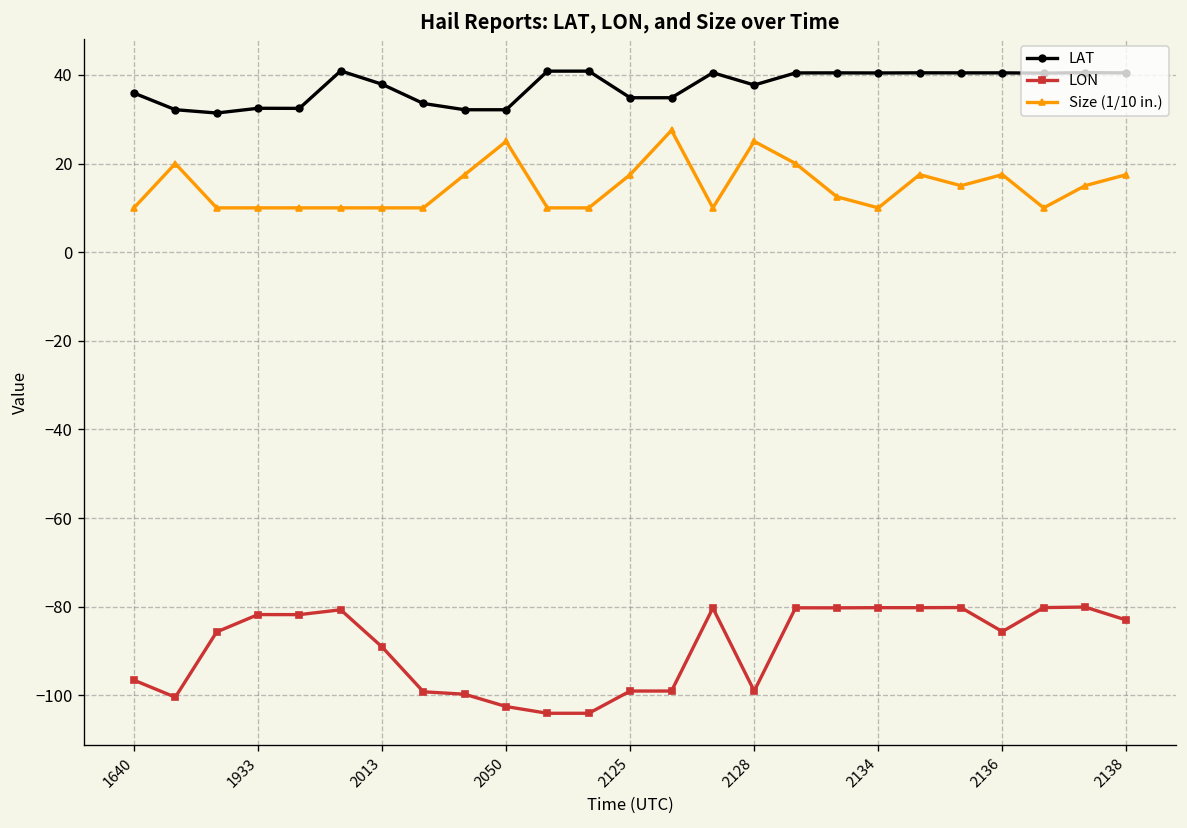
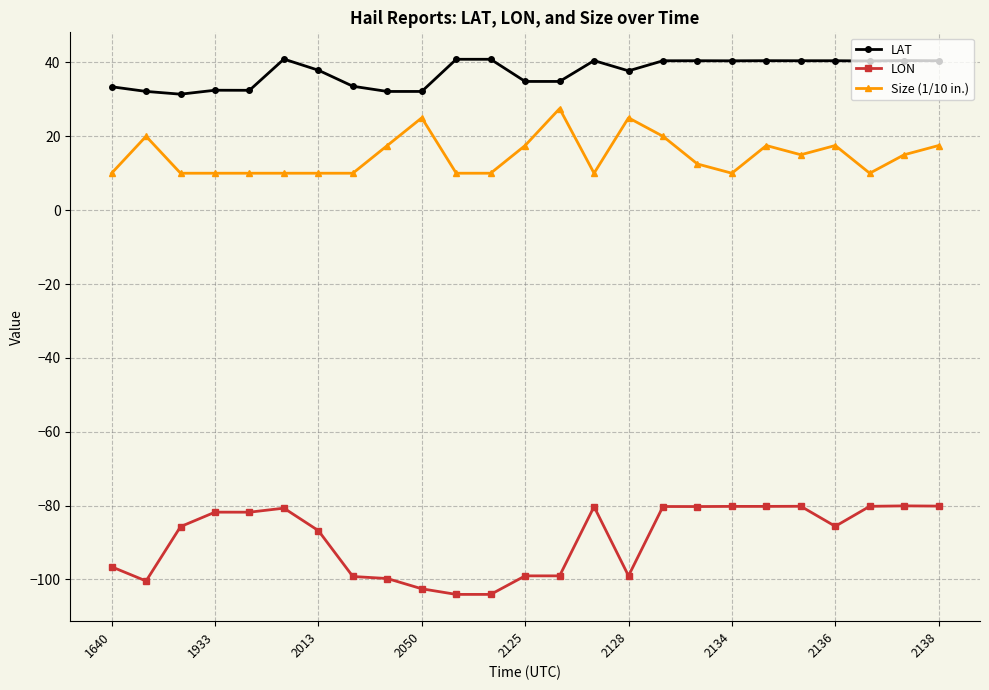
LAT, 1640: 36 -> 33
LON, 2013: -89 -> -87
LON, 2138: -83 -> -80
